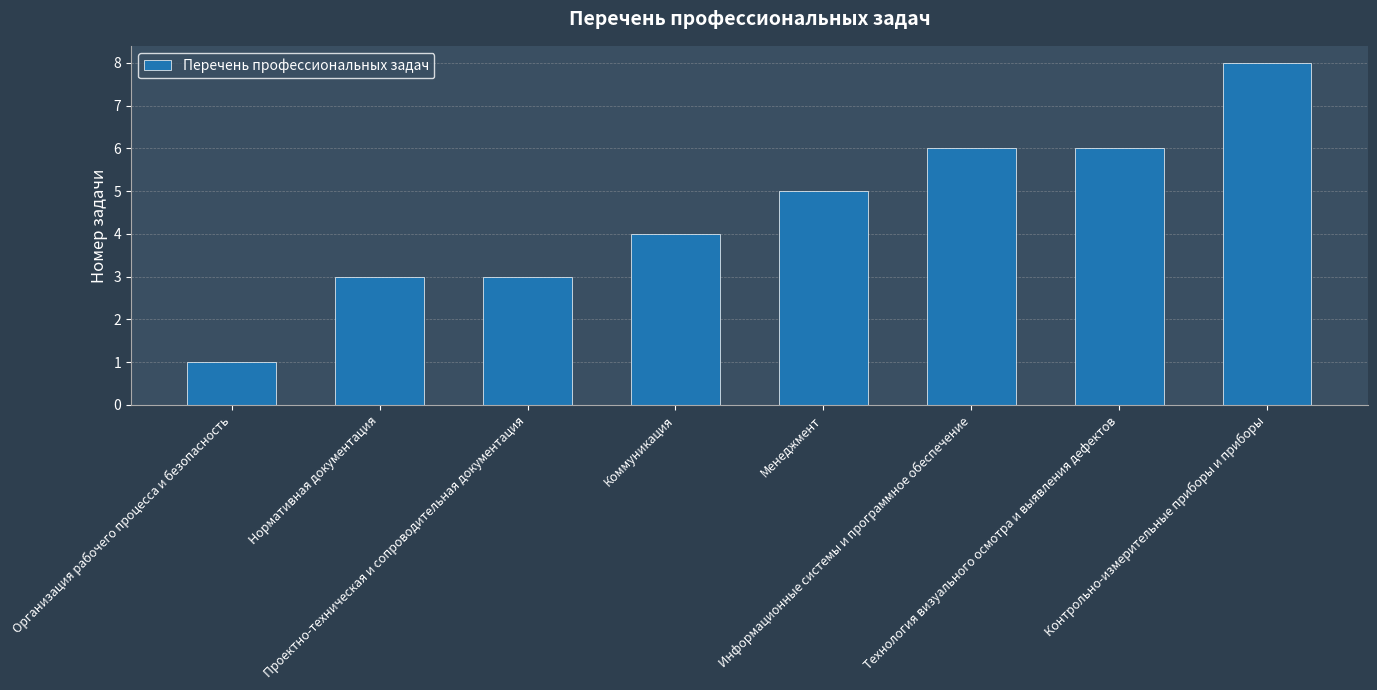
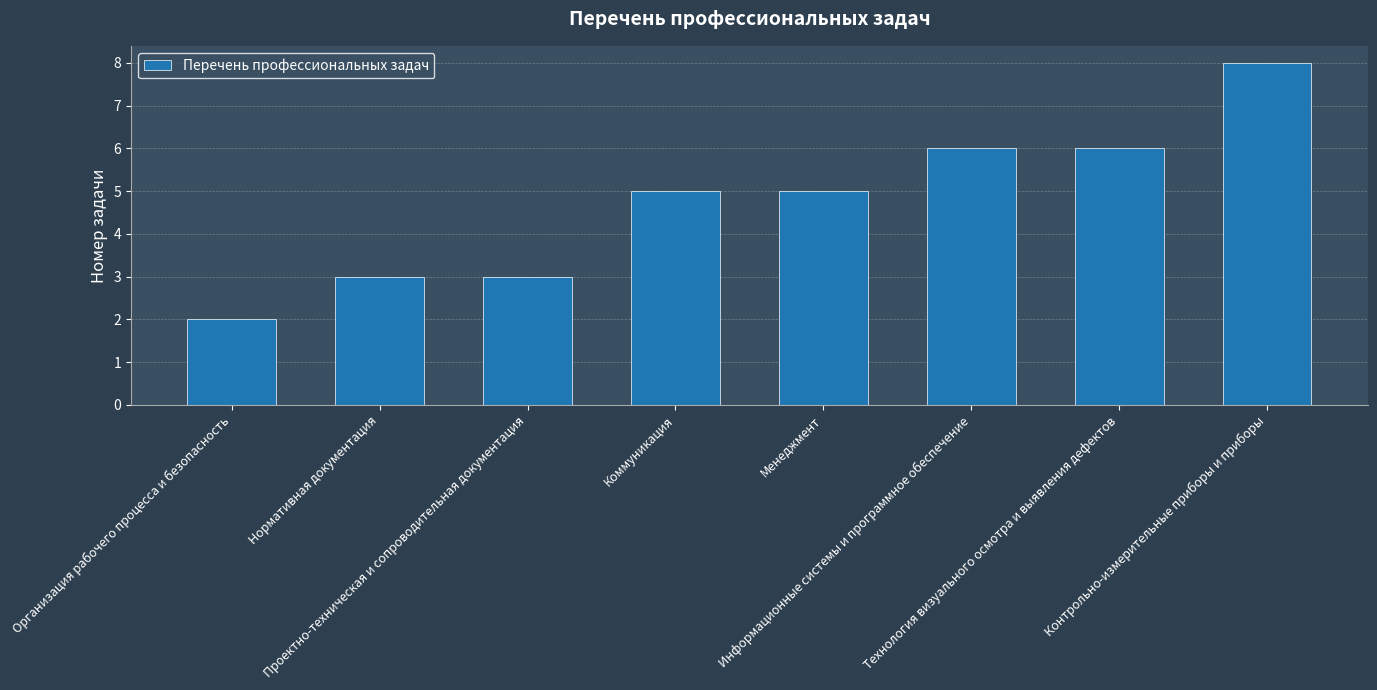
Организация рабочего процесса и безопасность: 1 -> 2
Коммуникация: 4 -> 5
